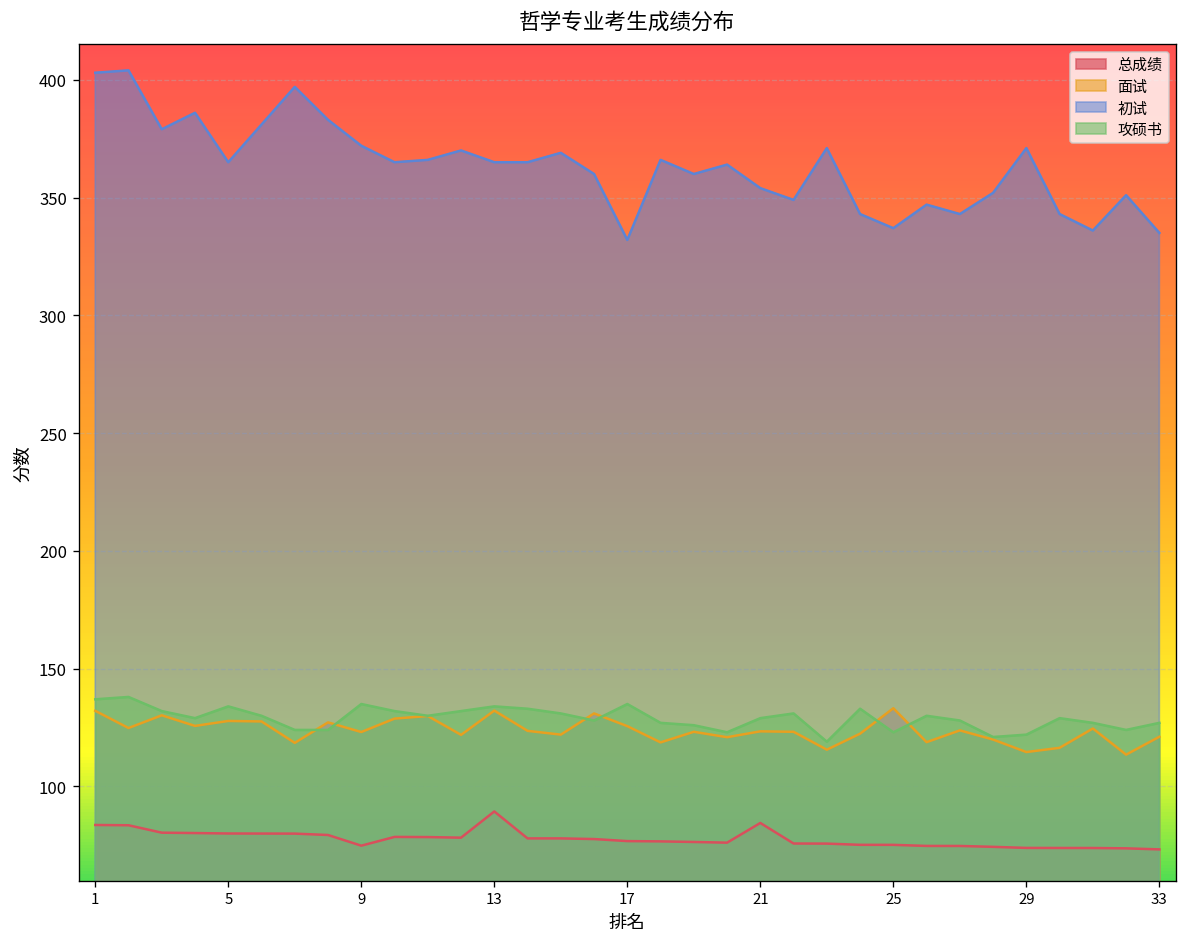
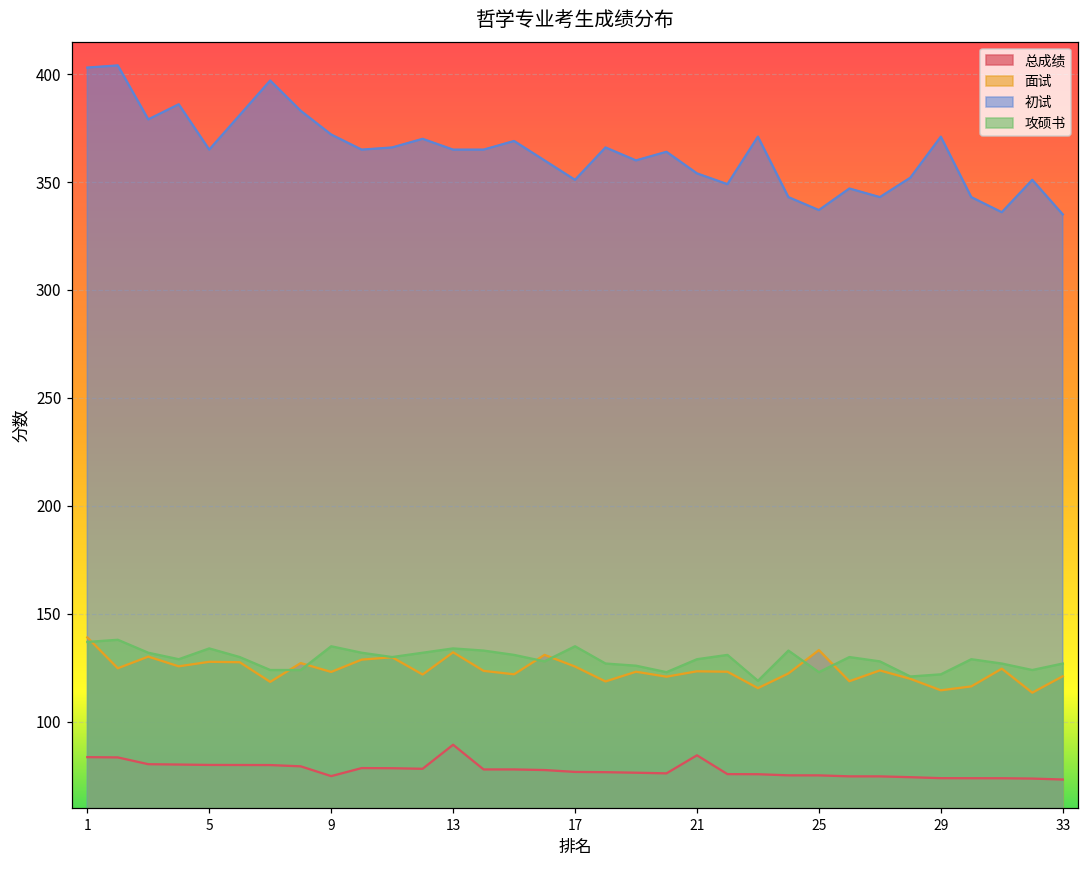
面试, 1: 132 -> 139
初试, 17: 332 -> 351
